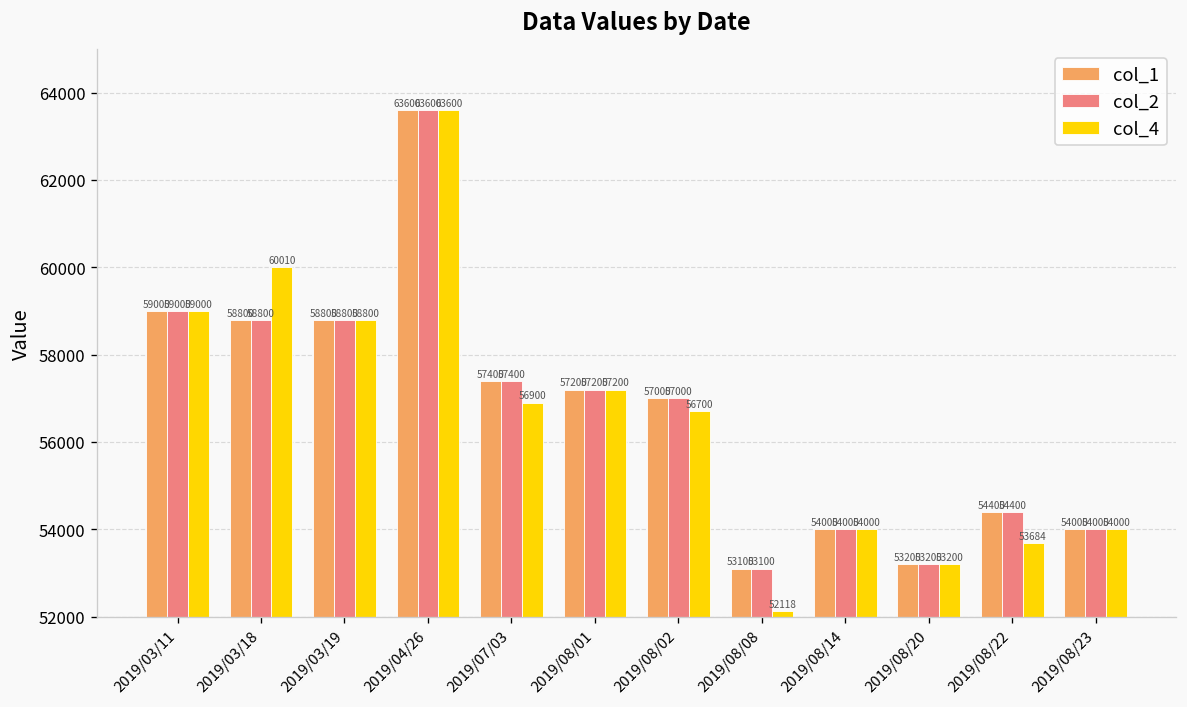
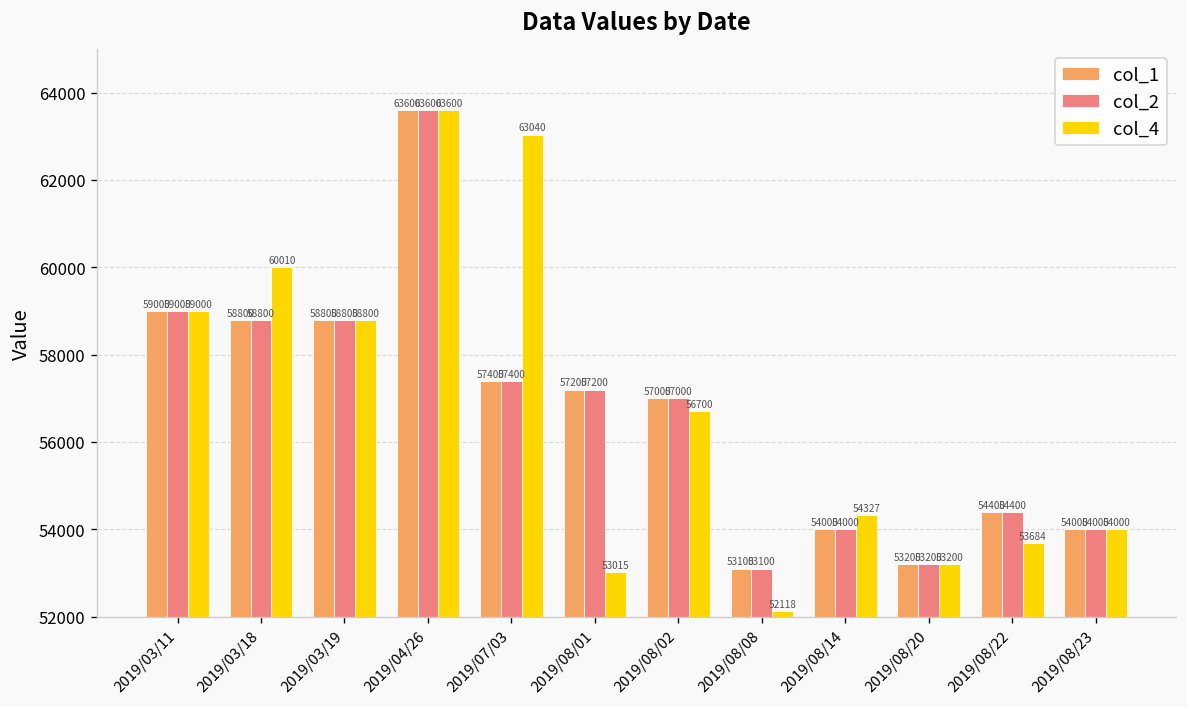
col_4, 2019/07/03: 56900 -> 63040
col_4, 2019/08/01: 57200 -> 53015
col_4, 2019/08/14: 54000 -> 54327
